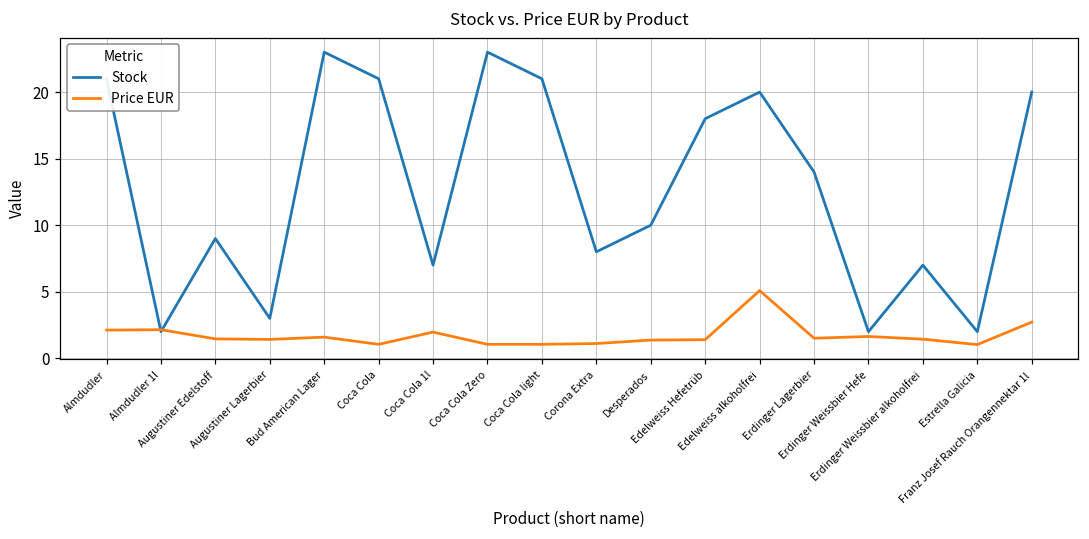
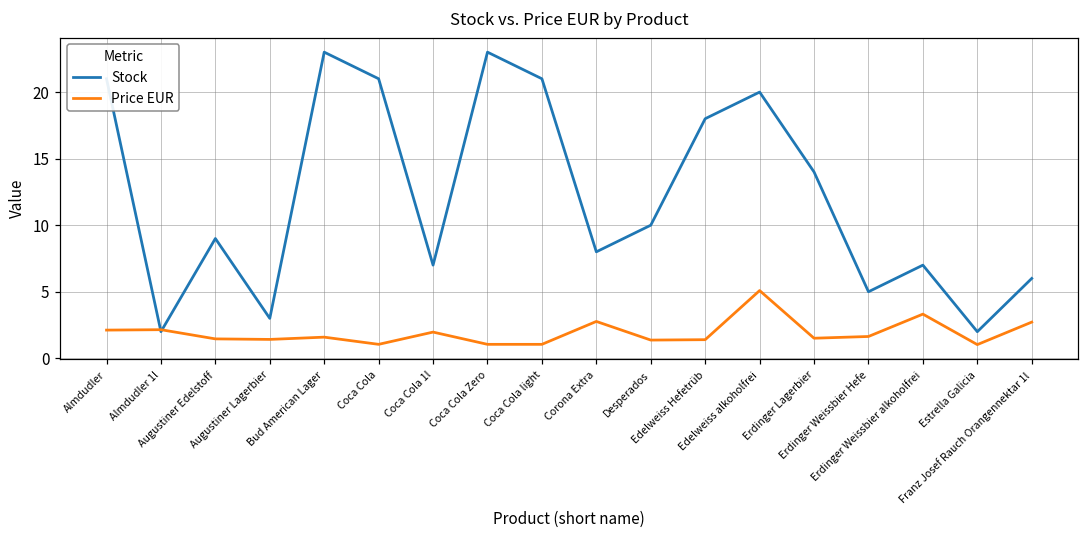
Price EUR, Corona Extra: 1.1 -> 2.8
Stock, Erdinger Weissbier Hefe: 2 -> 5
Price EUR, Erdinger Weissbier alkoholfrei: 1.4 -> 3.3
Stock, Franz Josef Rauch Orangennektar 1l: 20 -> 6
